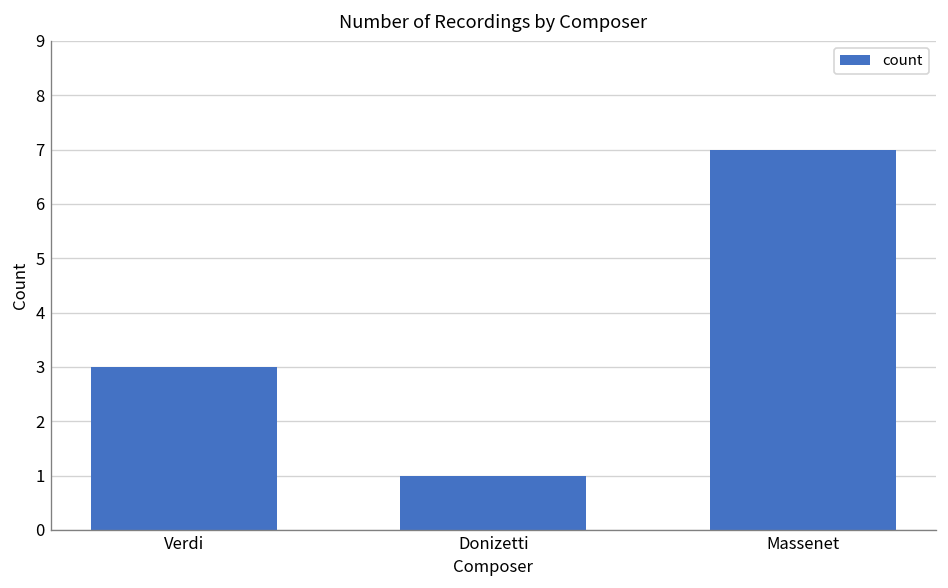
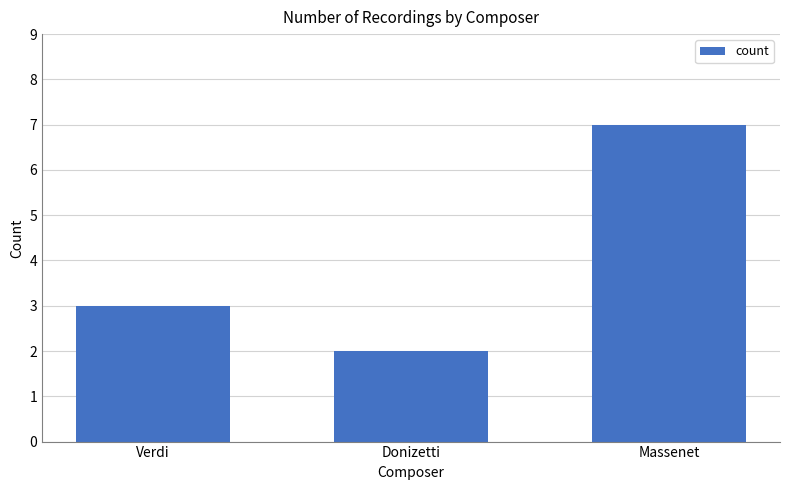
Donizetti: 1 -> 2
